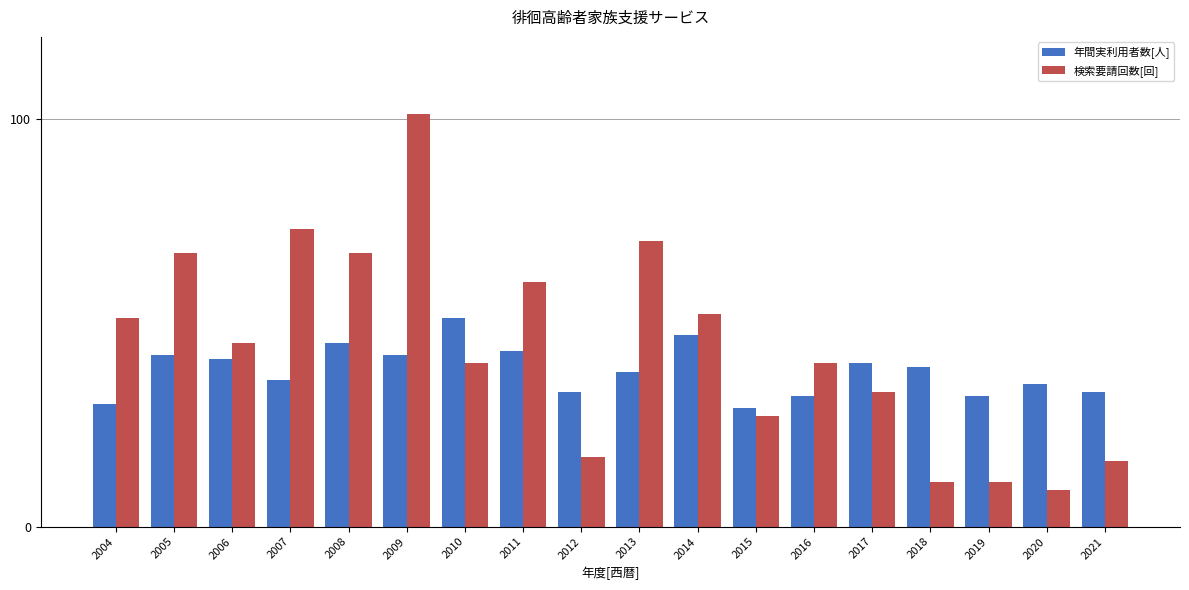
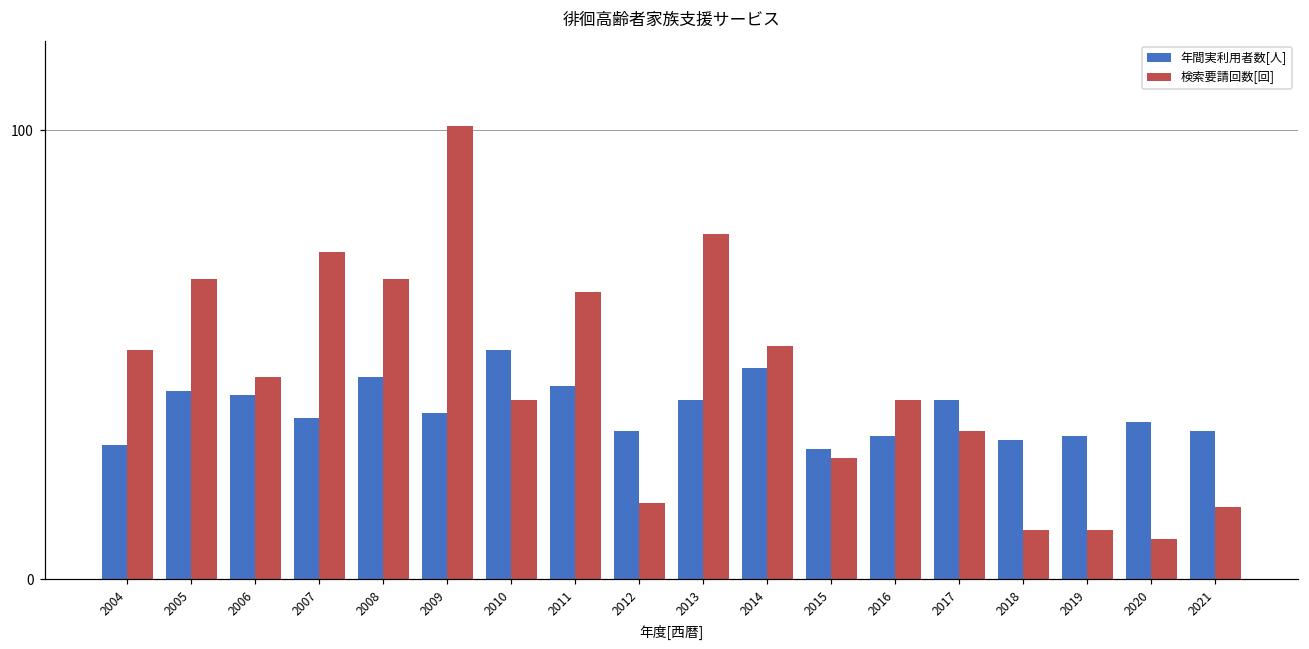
年間実利用者数[人], 2009: 42 -> 37
検索要請回数[回], 2011: 60 -> 64
年間実利用者数[人], 2013: 38 -> 40
検索要請回数[回], 2013: 70 -> 77
年間実利用者数[人], 2018: 39 -> 31
